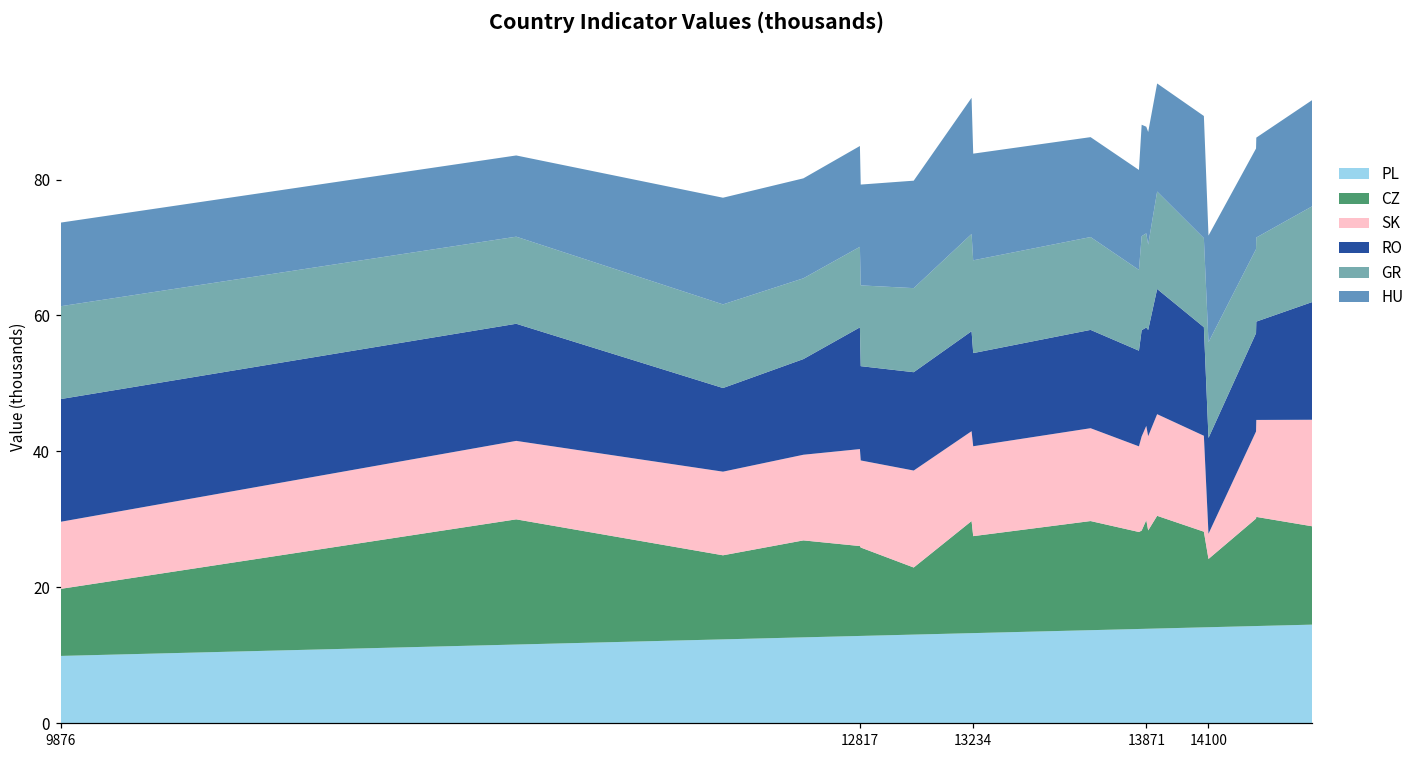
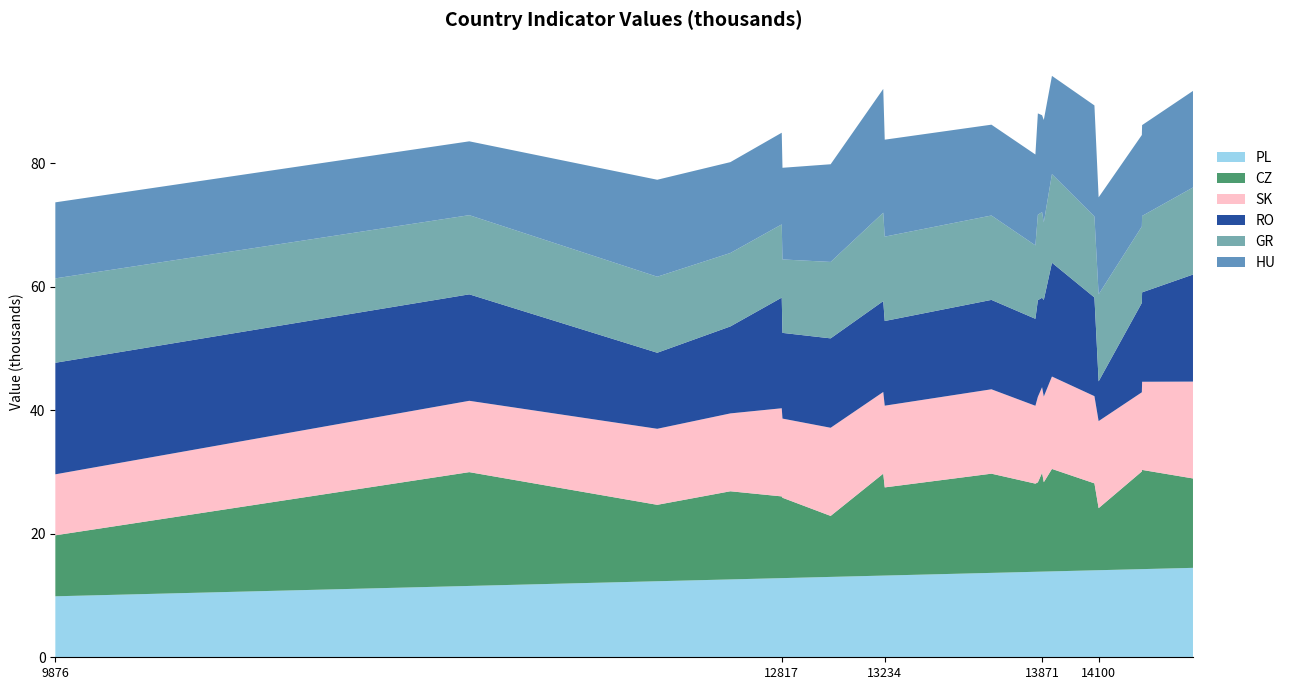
SK, 14100: 4 -> 14
RO, 14100: 14 -> 6
